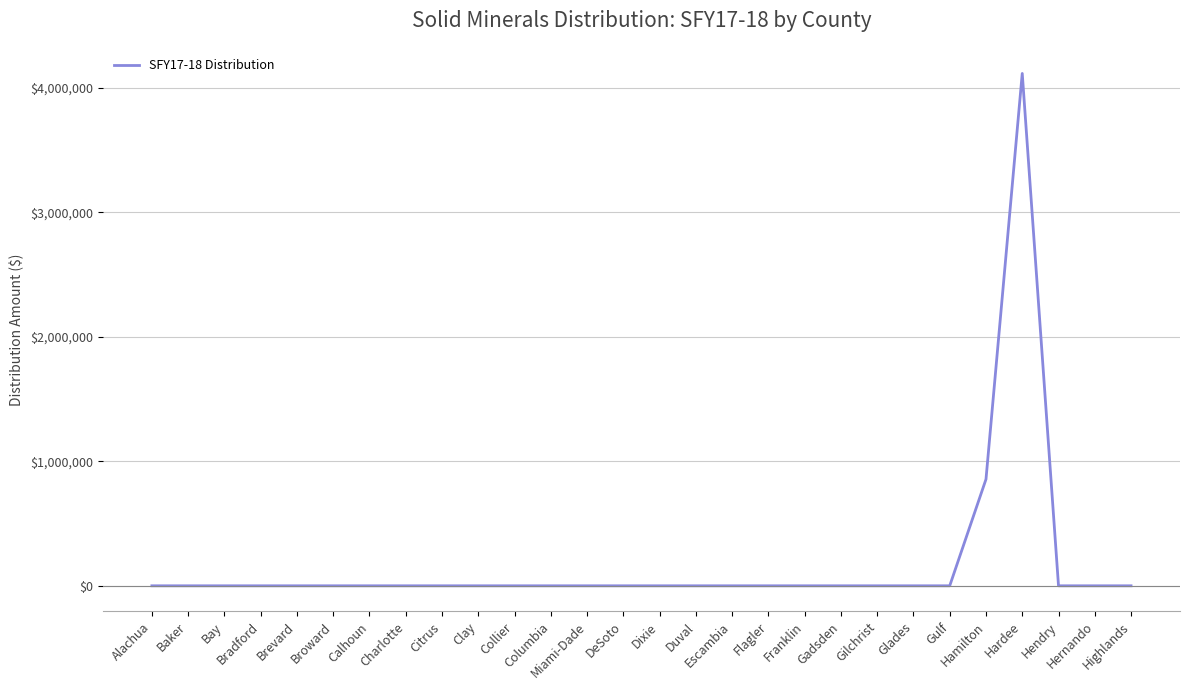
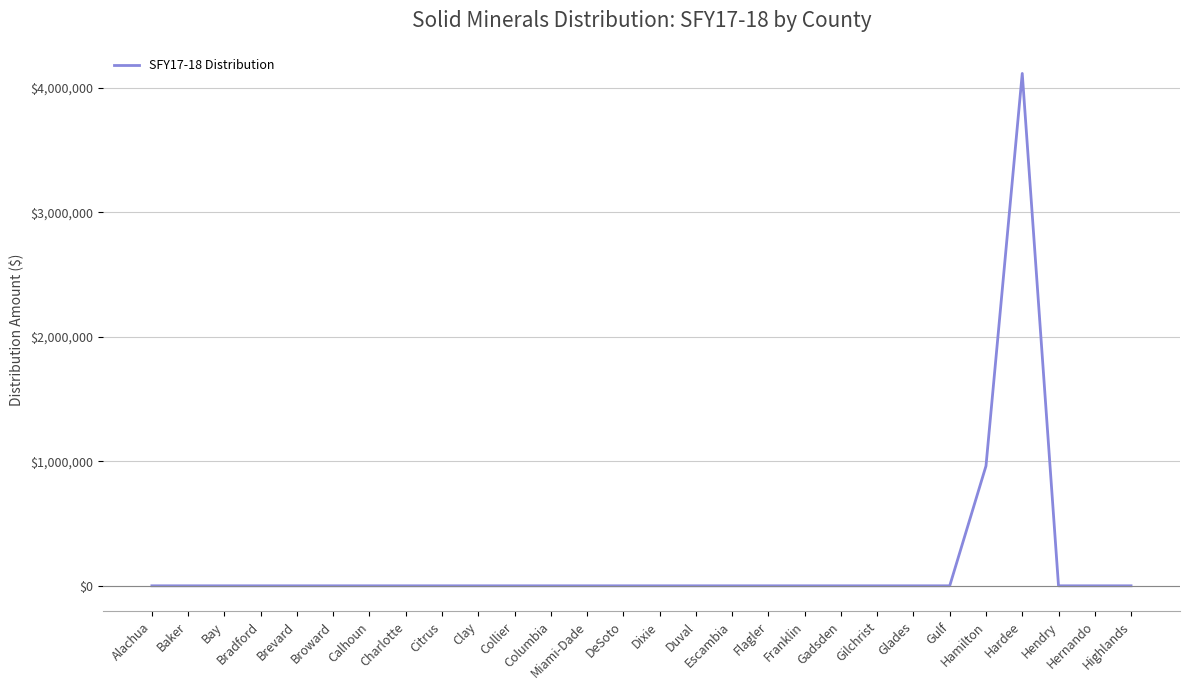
Hamilton: $860,000 -> $960,000
